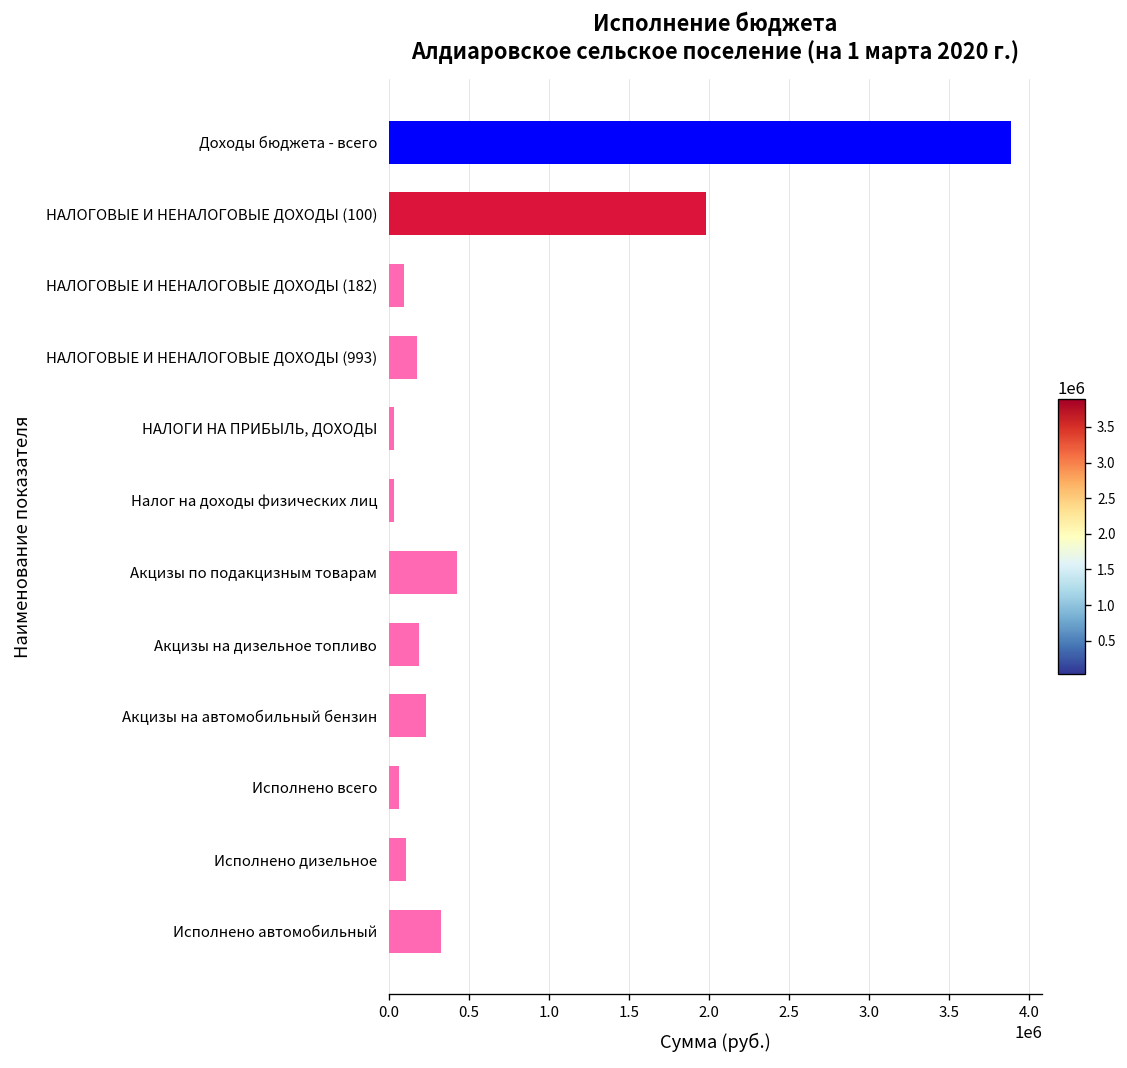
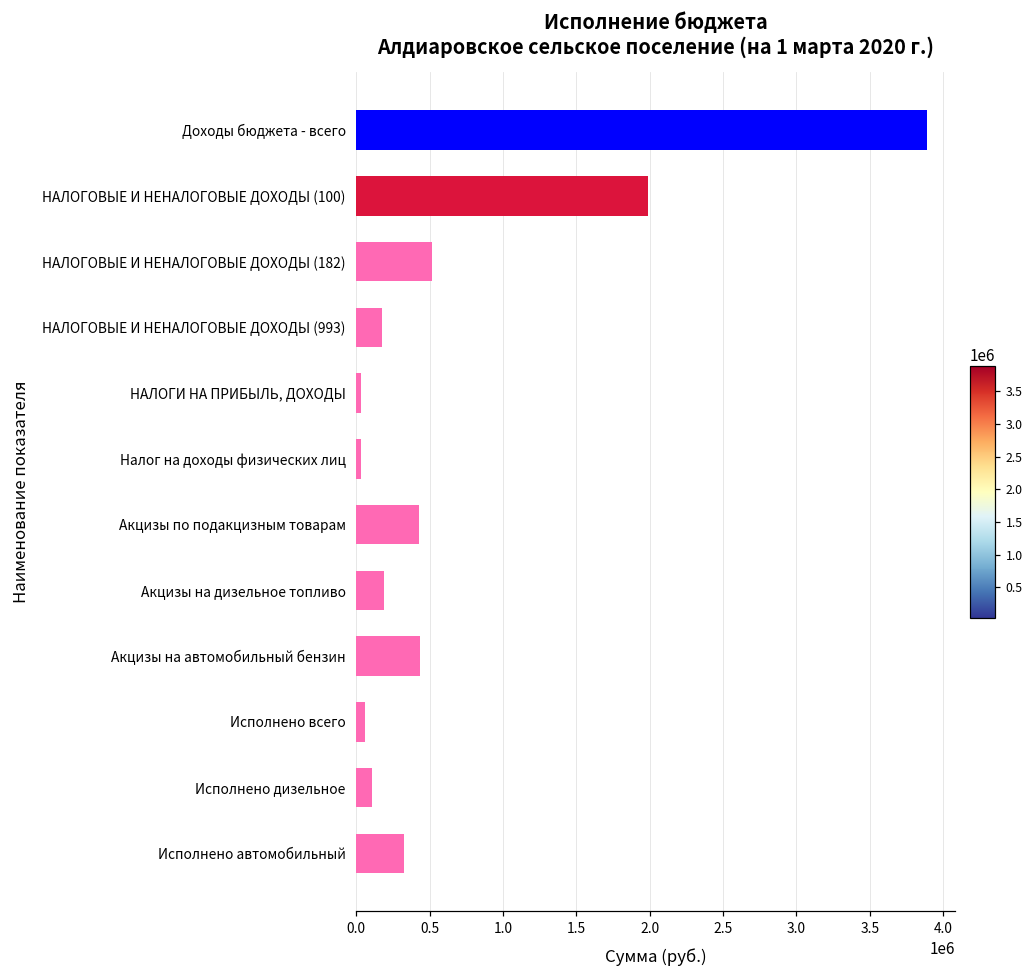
НАЛОГОВЫЕ И НЕНАЛОГОВЫЕ ДОХОДЫ (182): 90000 -> 510000
Акцизы на автомобильный бензин: 230000 -> 430000
